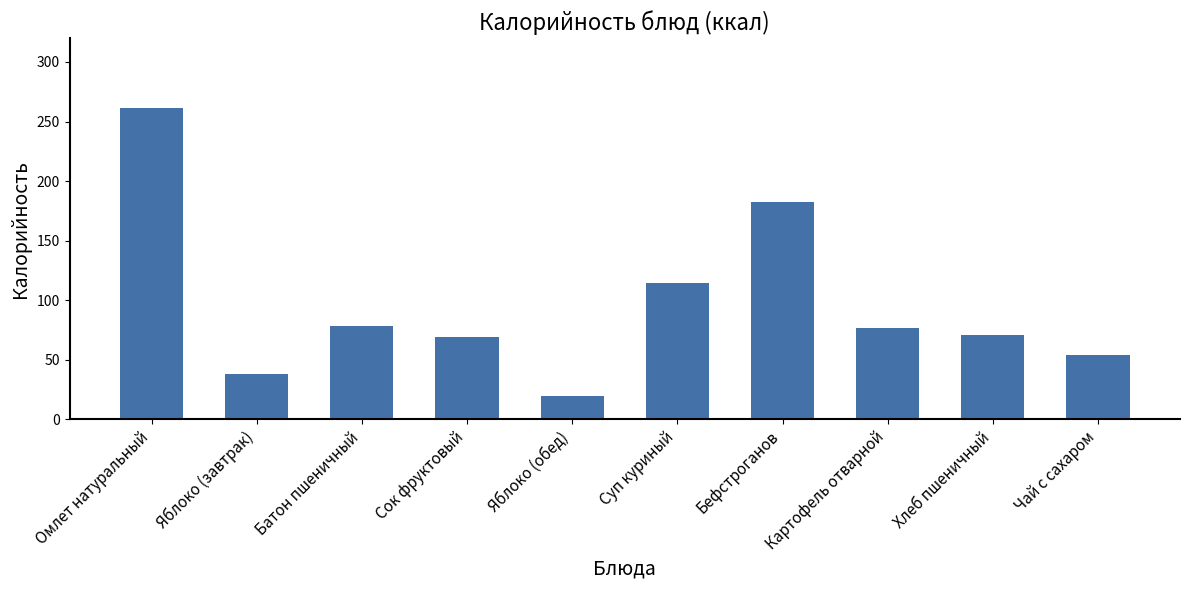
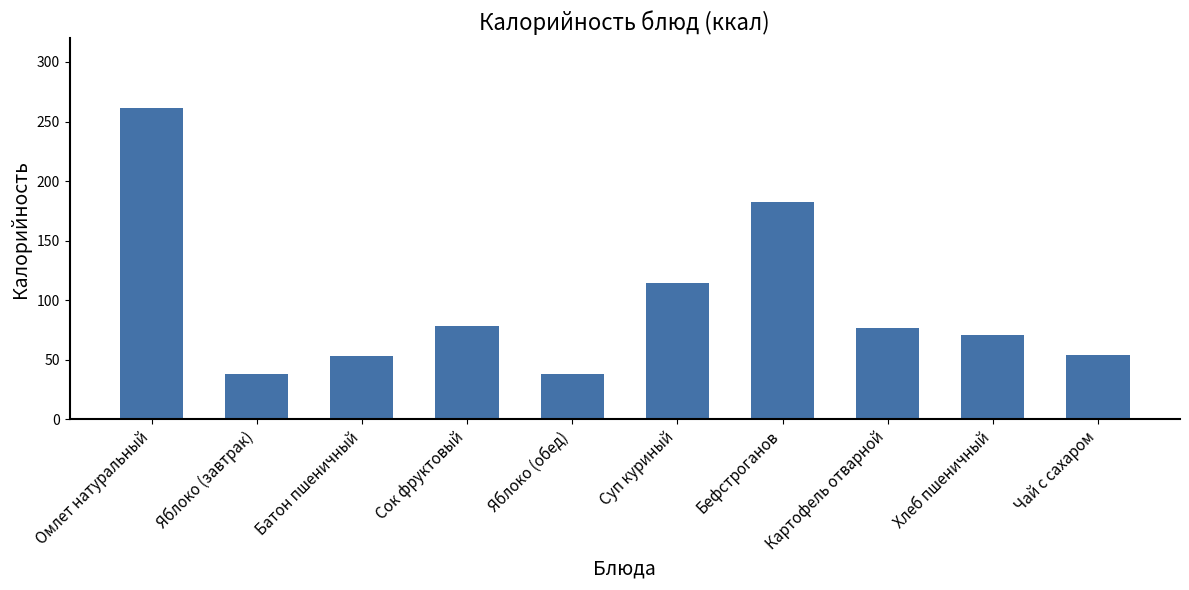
Батон пшеничный: 79 -> 53
Сок фруктовый: 69 -> 78
Яблоко (обед): 20 -> 38
